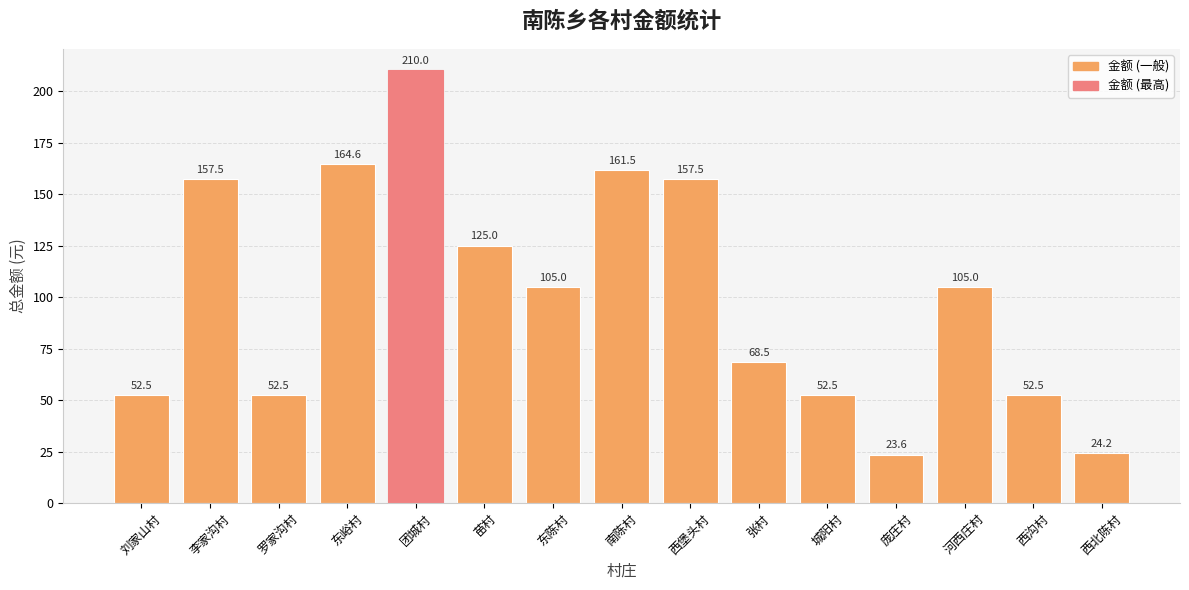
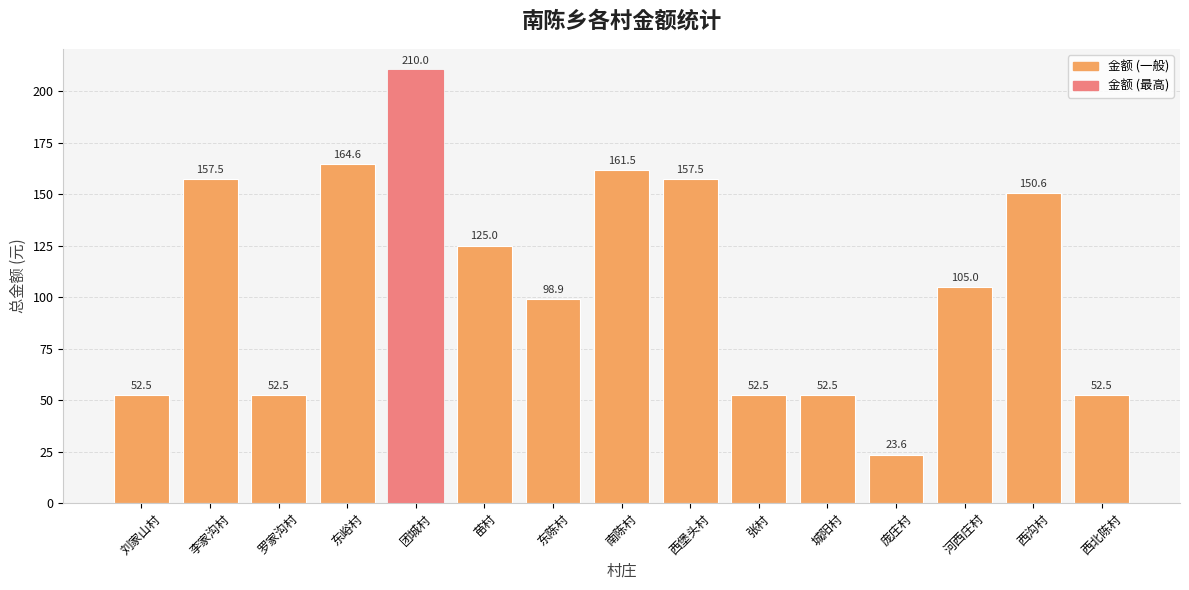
东陈村: 105.0 -> 98.9
张村: 68.5 -> 52.5
西沟村: 52.5 -> 150.6
西北陈村: 24.2 -> 52.5
